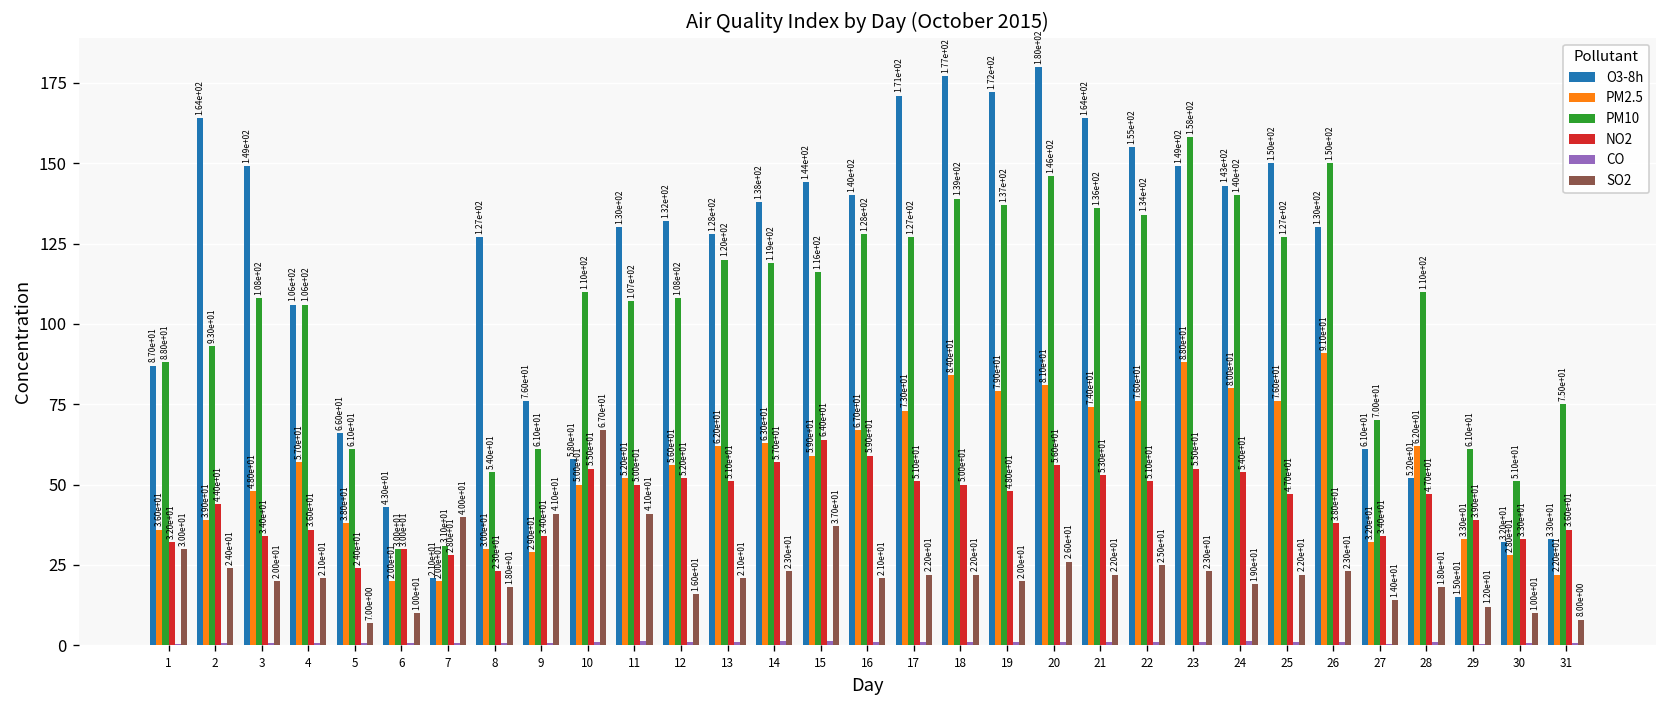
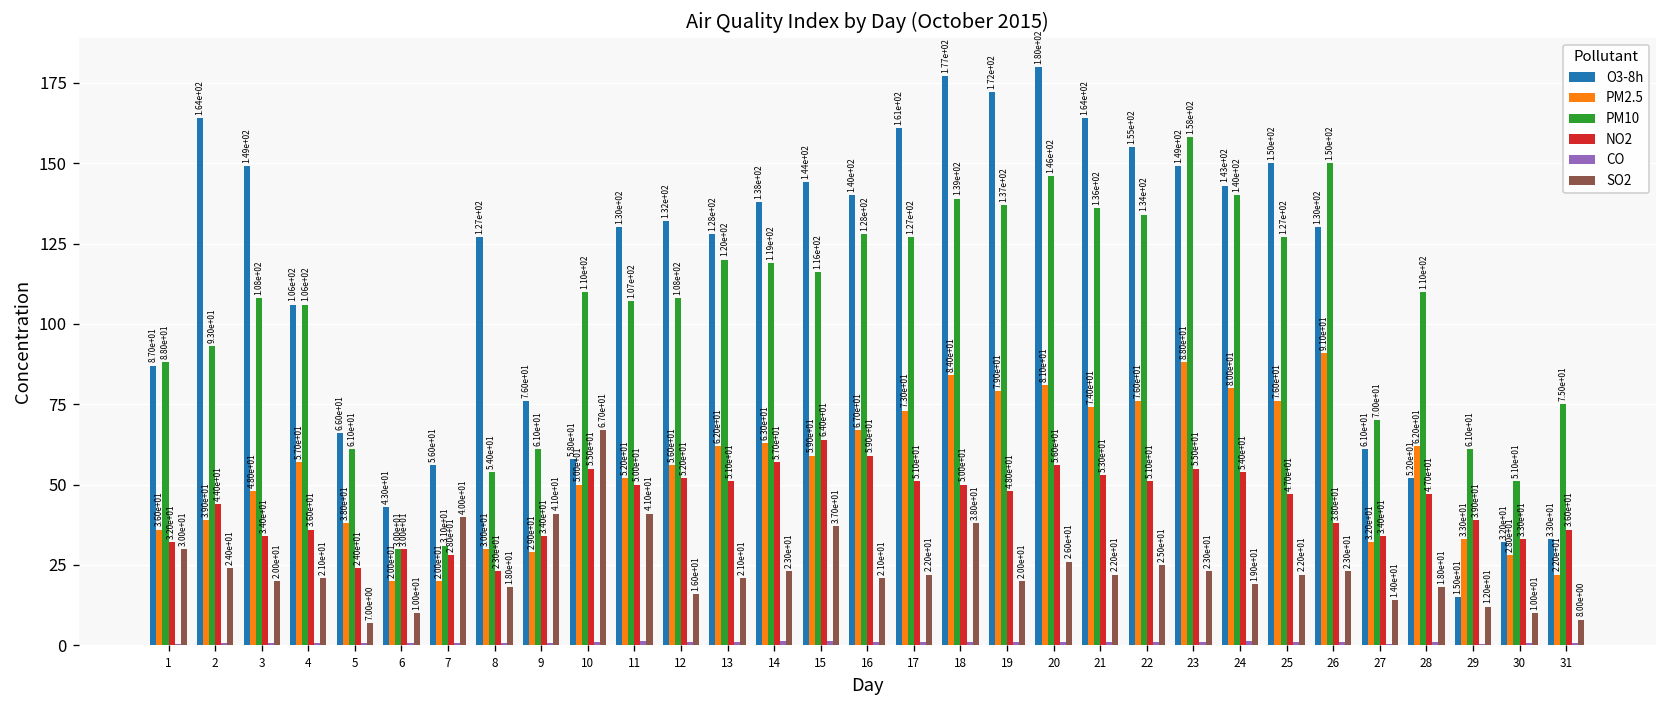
O3-8h, 7: 2.10e+01 -> 5.60e+01
O3-8h, 17: 1.71e+02 -> 1.61e+02
SO2, 18: 2.20e+01 -> 3.80e+01
